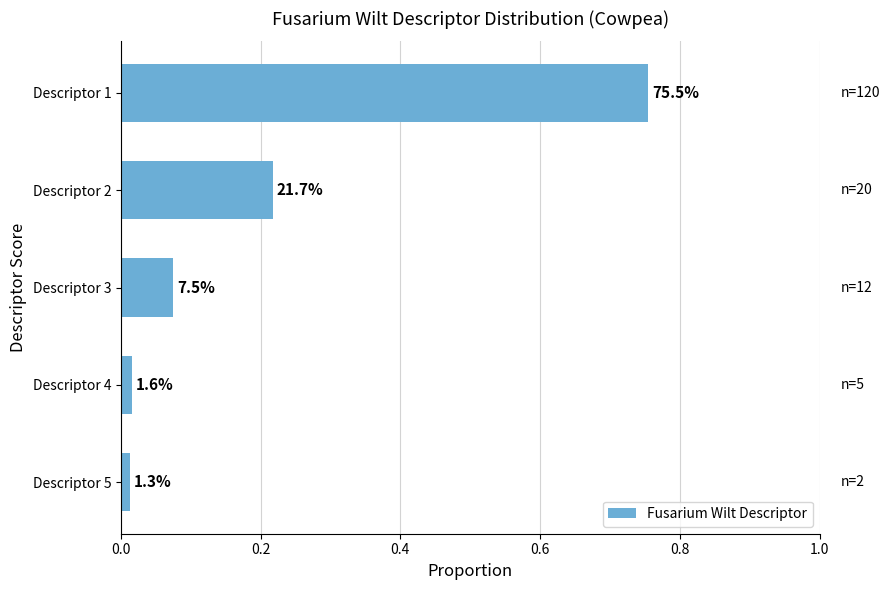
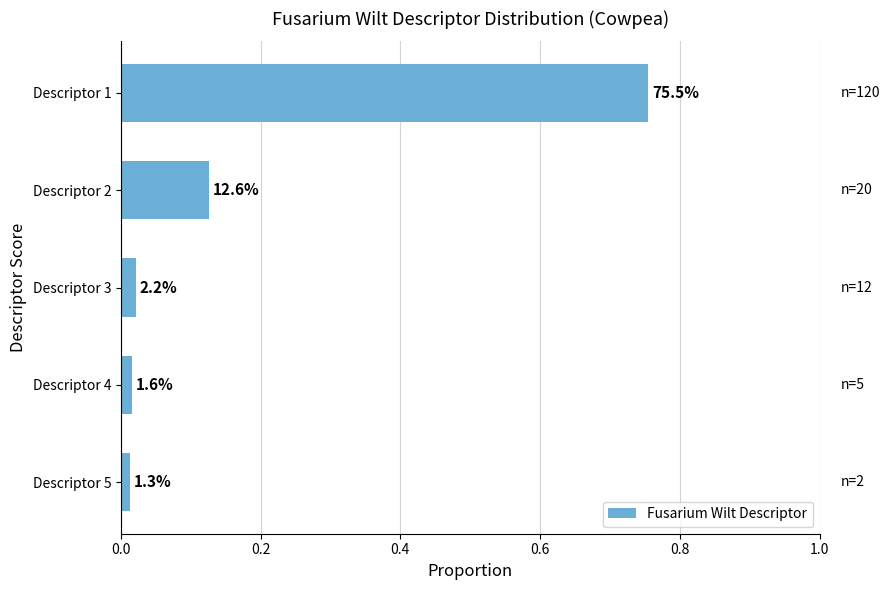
Descriptor 2: 21.7% -> 12.6%
Descriptor 3: 7.5% -> 2.2%
